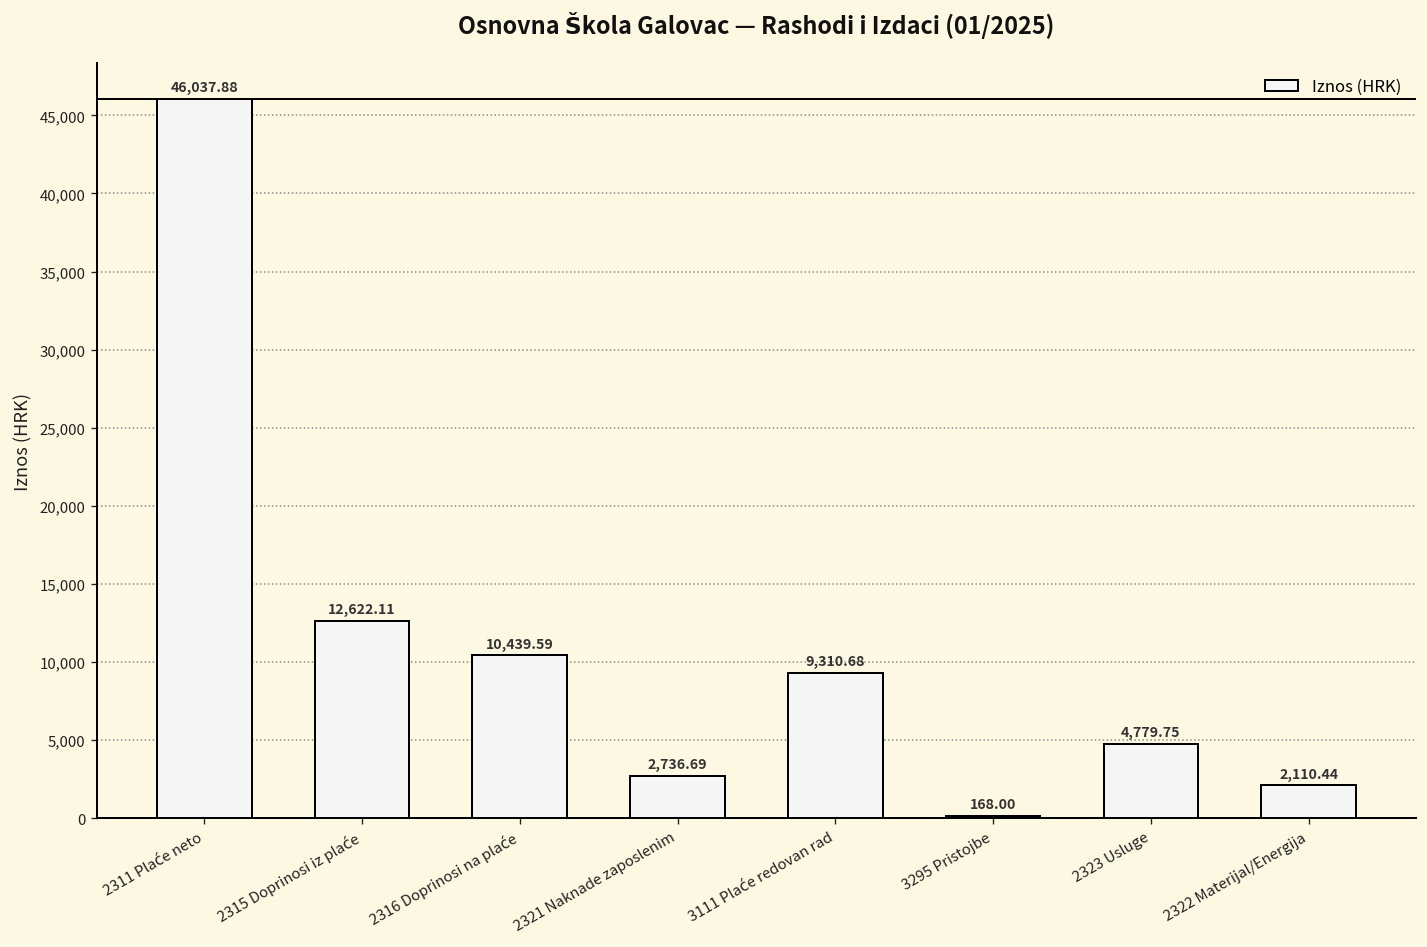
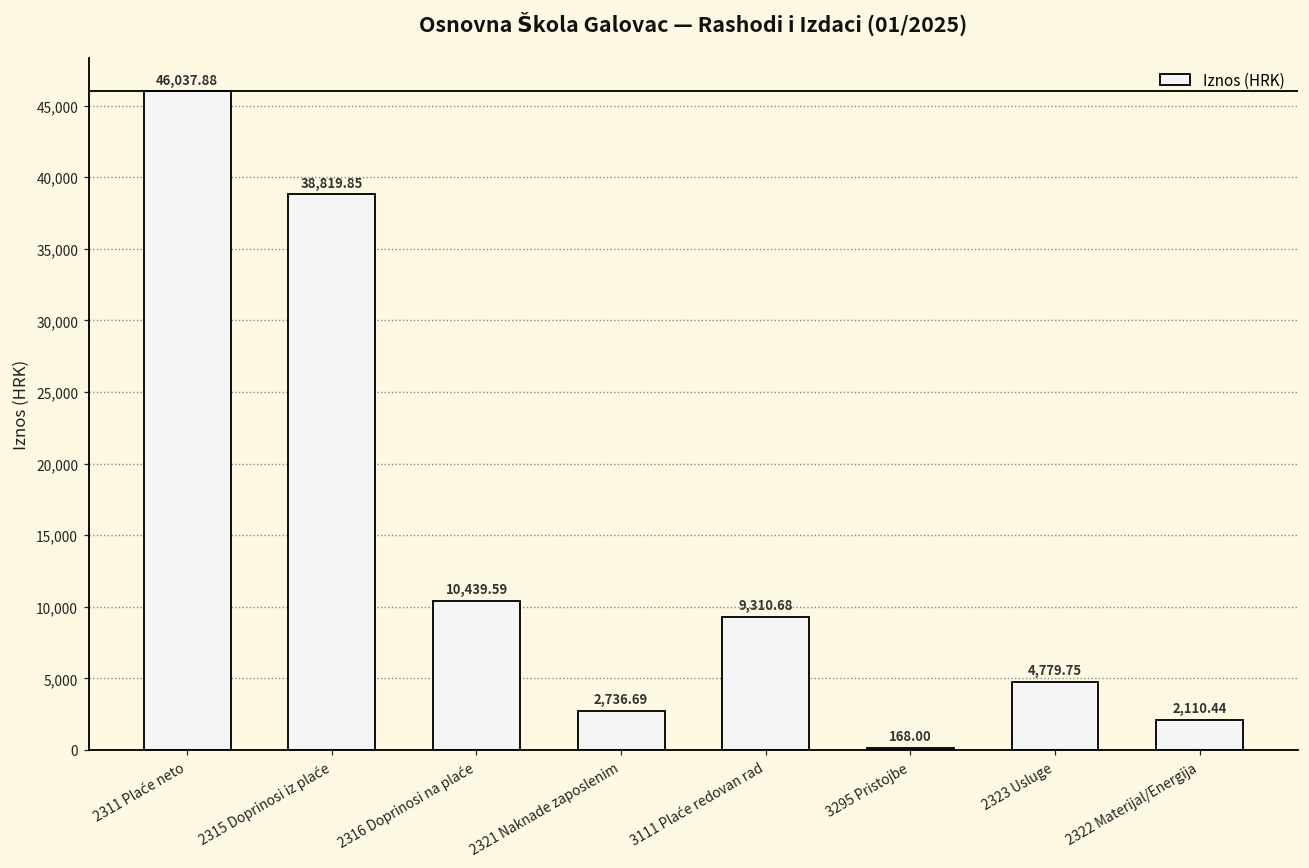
2315 Doprinosi iz plaće: 12,622.11 -> 38,819.85
